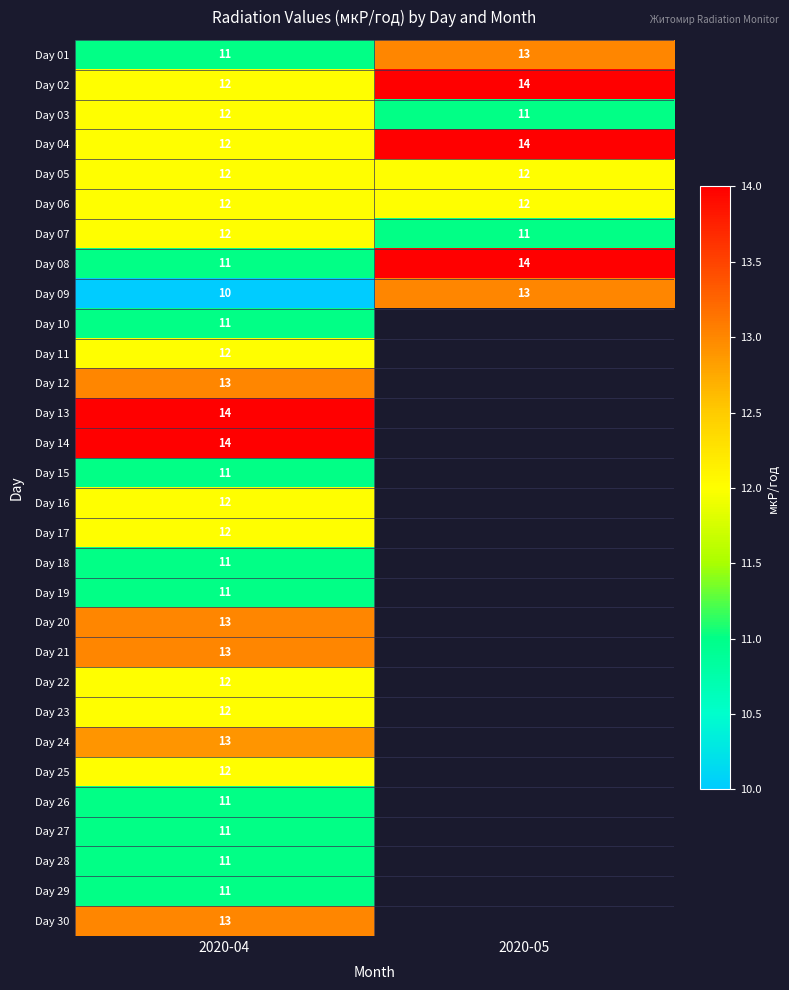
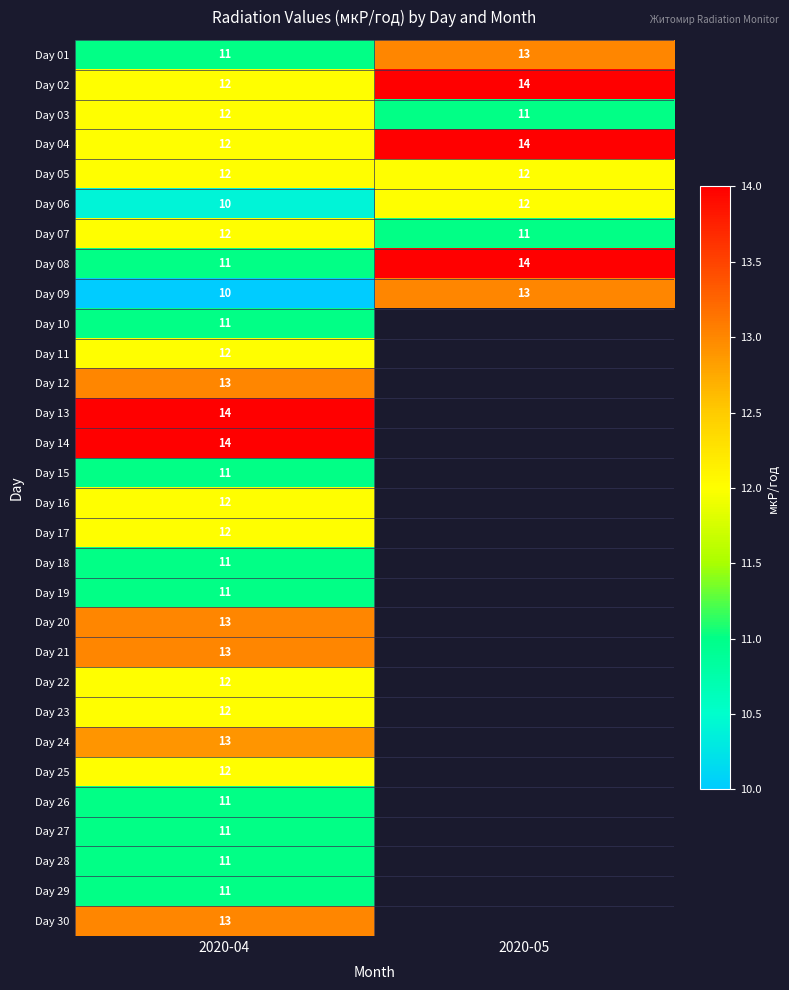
Day 06, 2020-04: 12 -> 10
